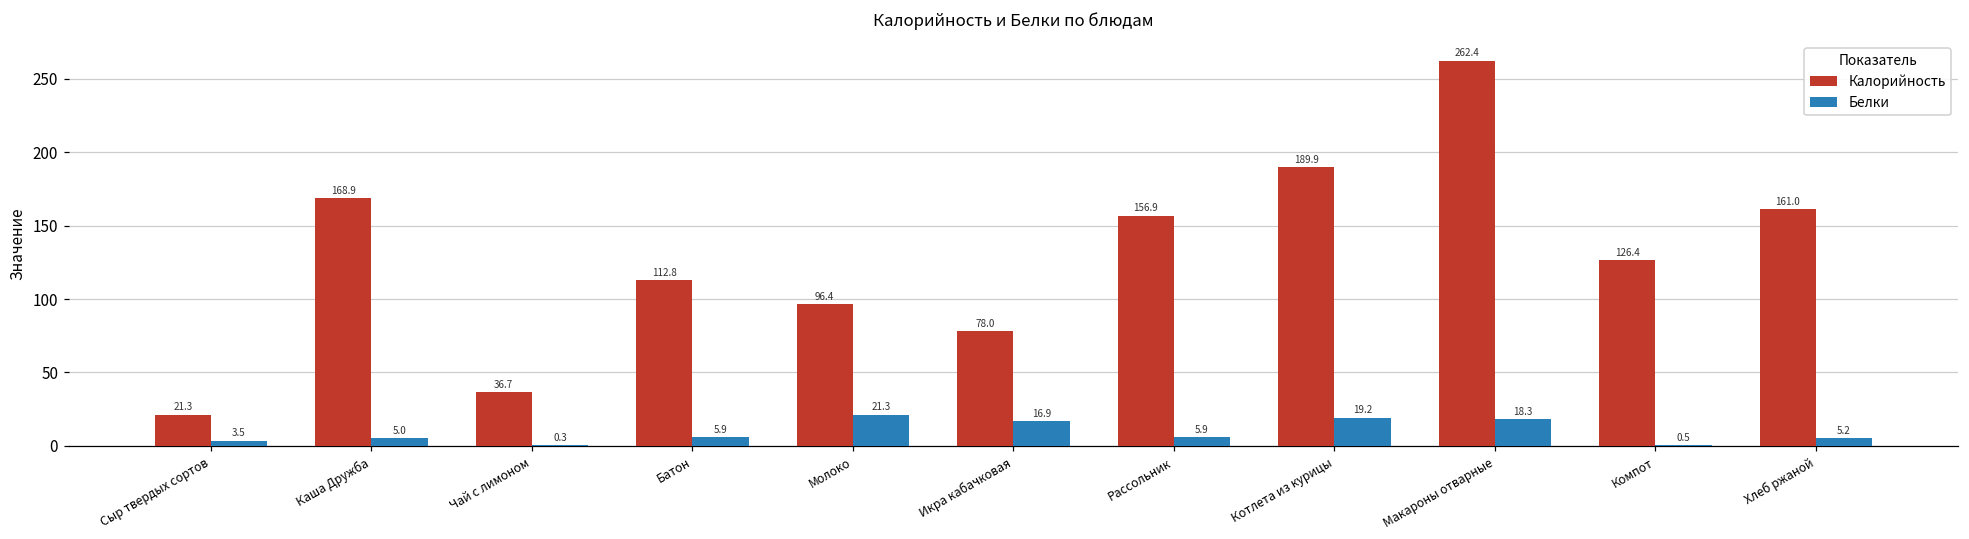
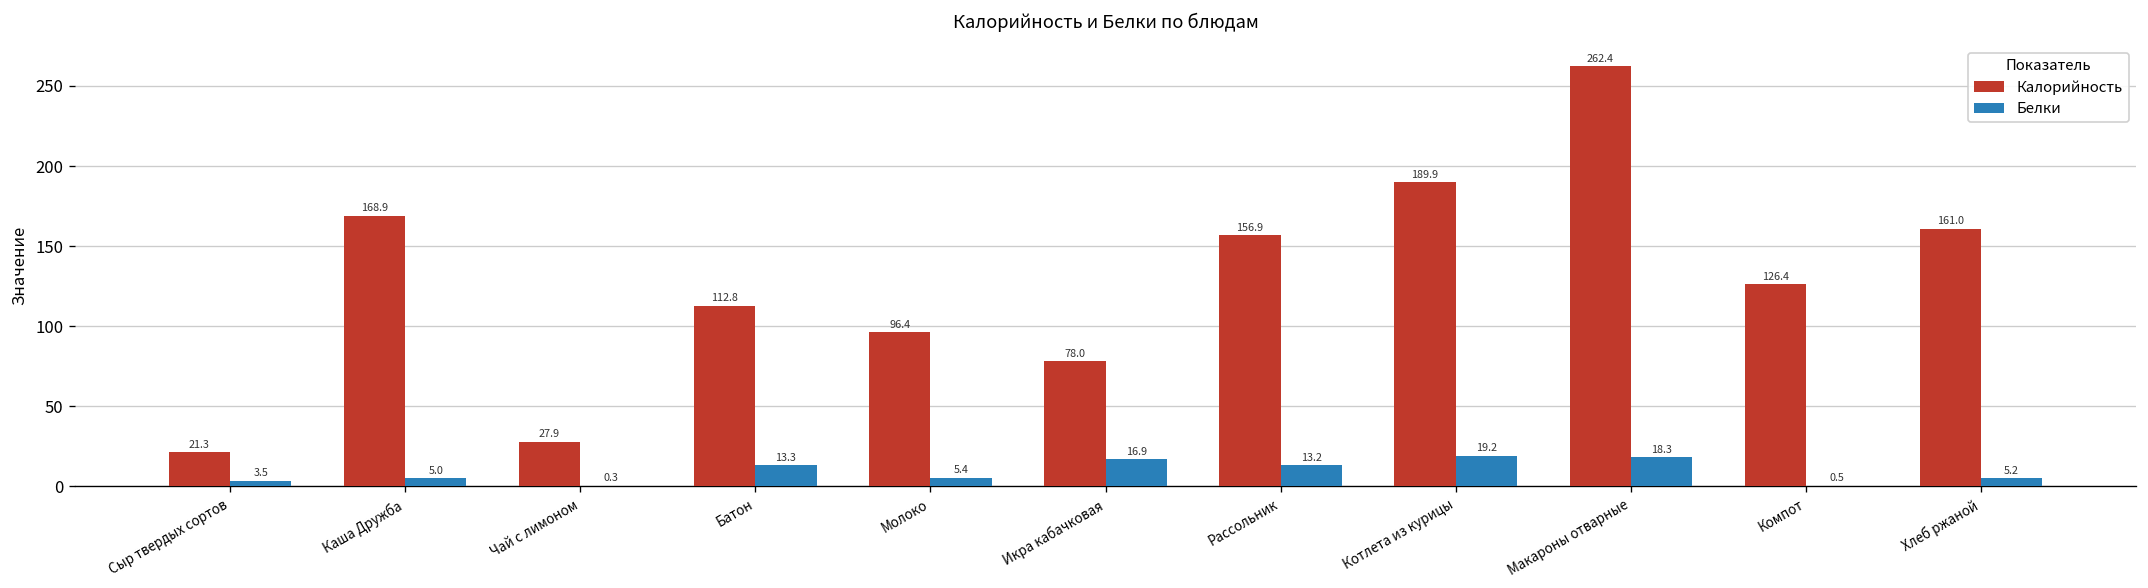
Калорийность, Чай с лимоном: 36.7 -> 27.9
Белки, Батон: 5.9 -> 13.3
Белки, Молоко: 21.3 -> 5.4
Белки, Рассольник: 5.9 -> 13.2
